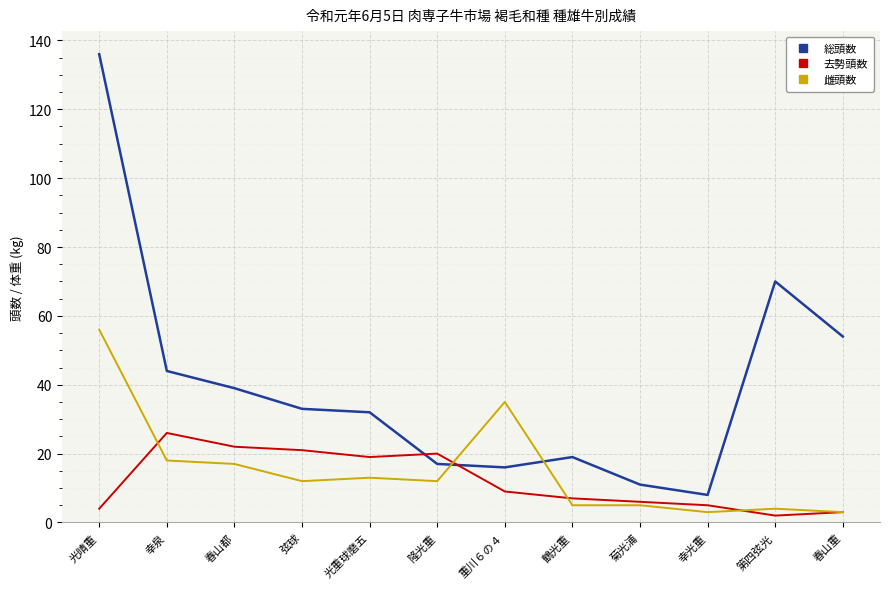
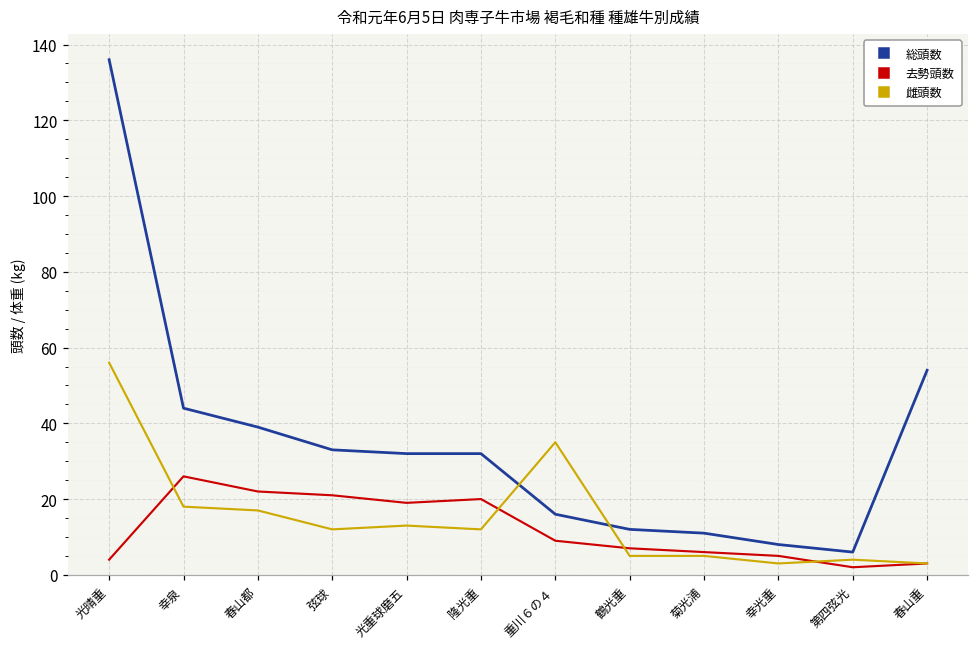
総頭数, 隆光重: 17 -> 32
総頭数, 鶴光重: 19 -> 12
総頭数, 第四弦光: 70 -> 6
